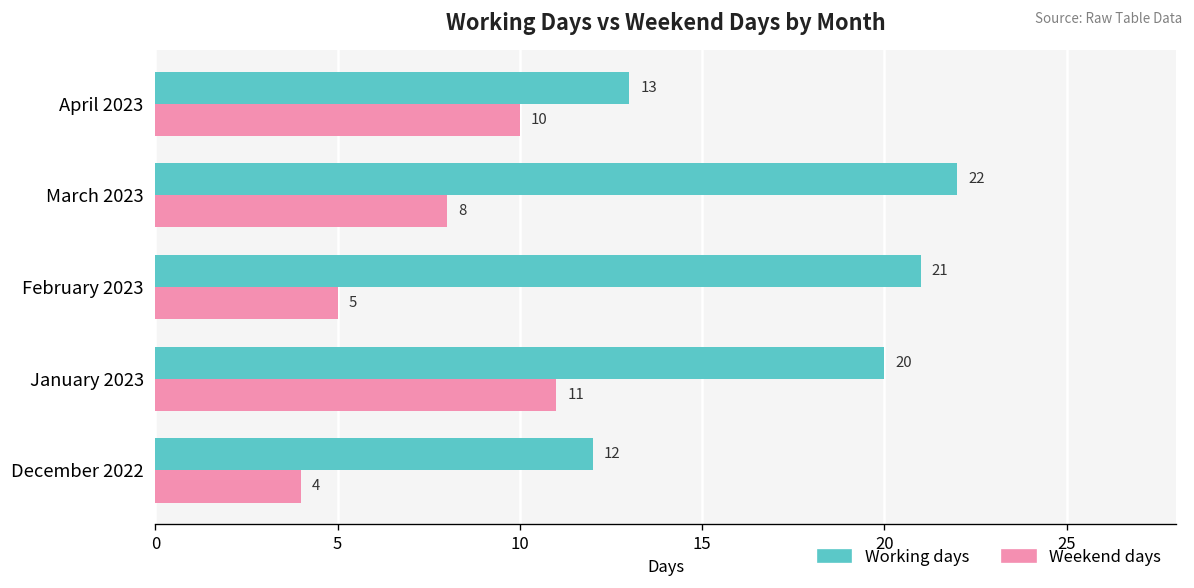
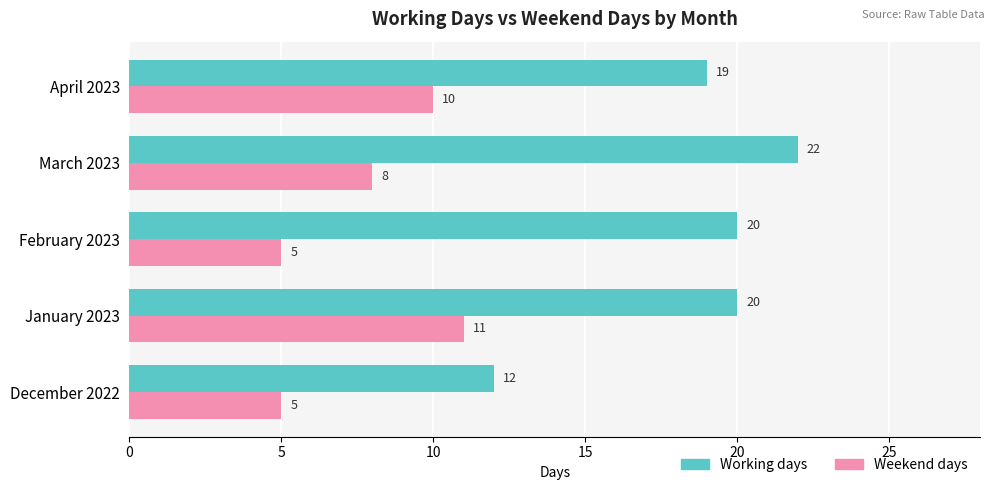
Working days, April 2023: 13 -> 19
Working days, February 2023: 21 -> 20
Weekend days, December 2022: 4 -> 5
